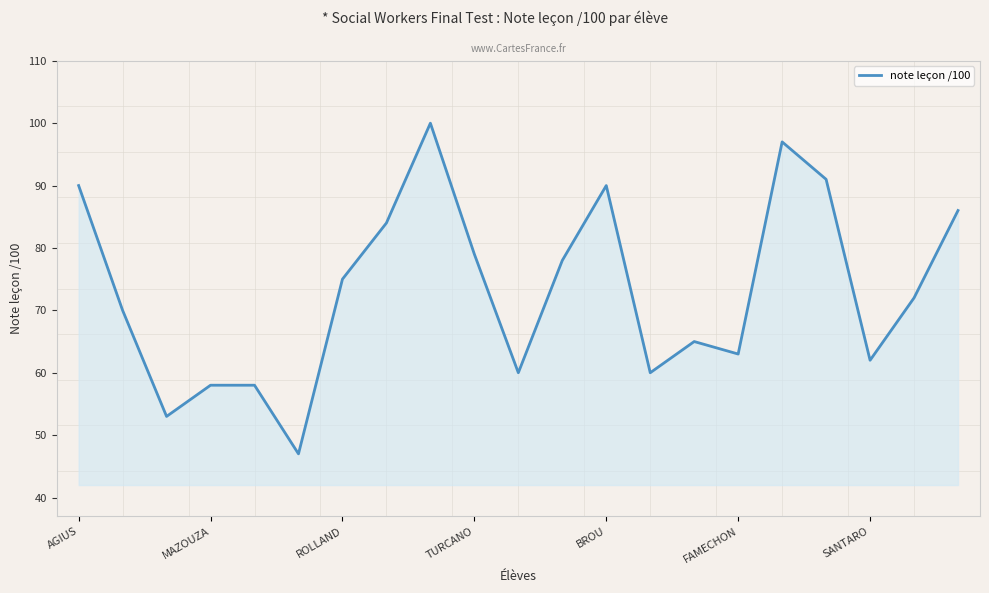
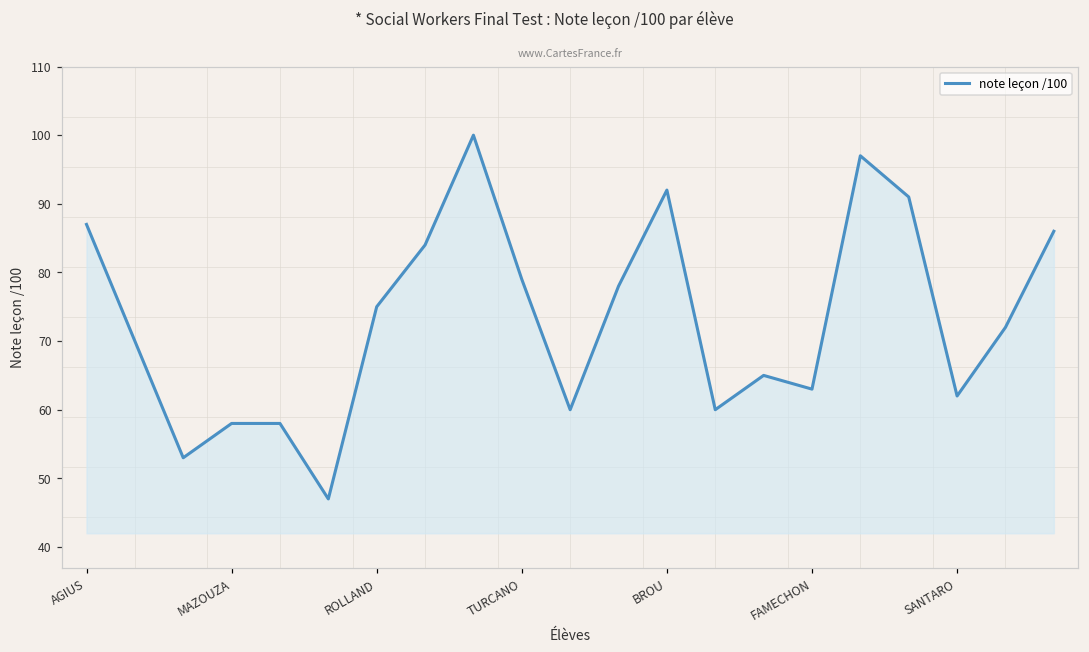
AGIUS: 90 -> 87
BROU: 90 -> 92
